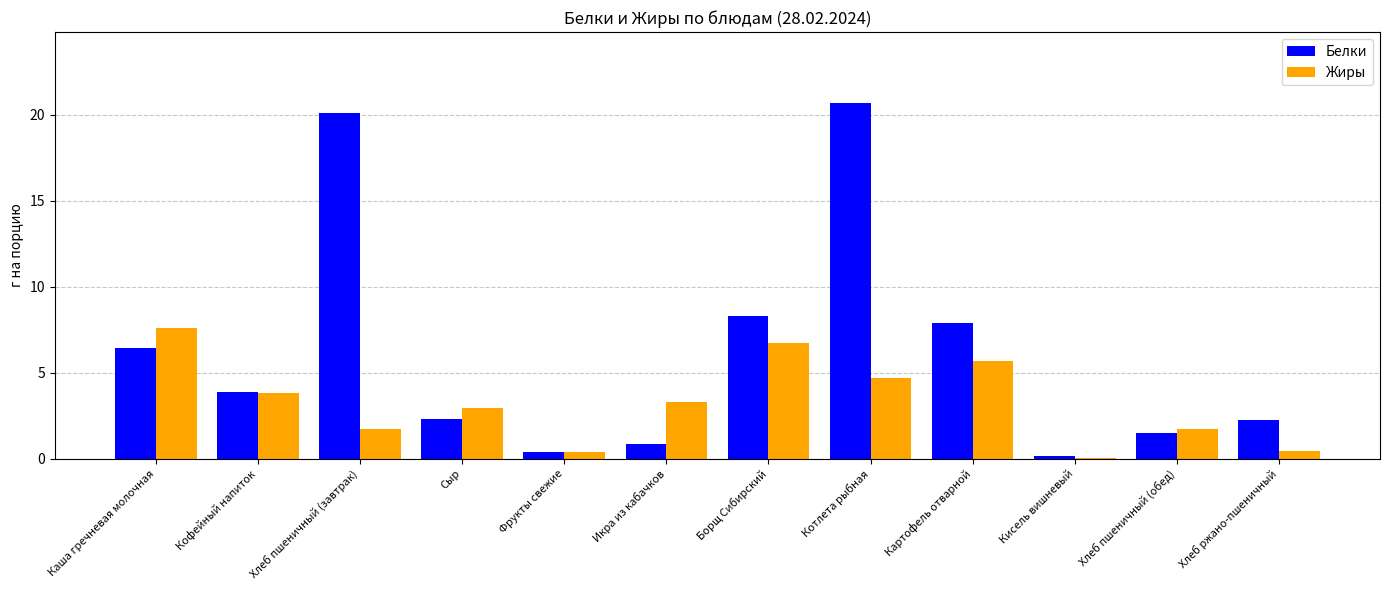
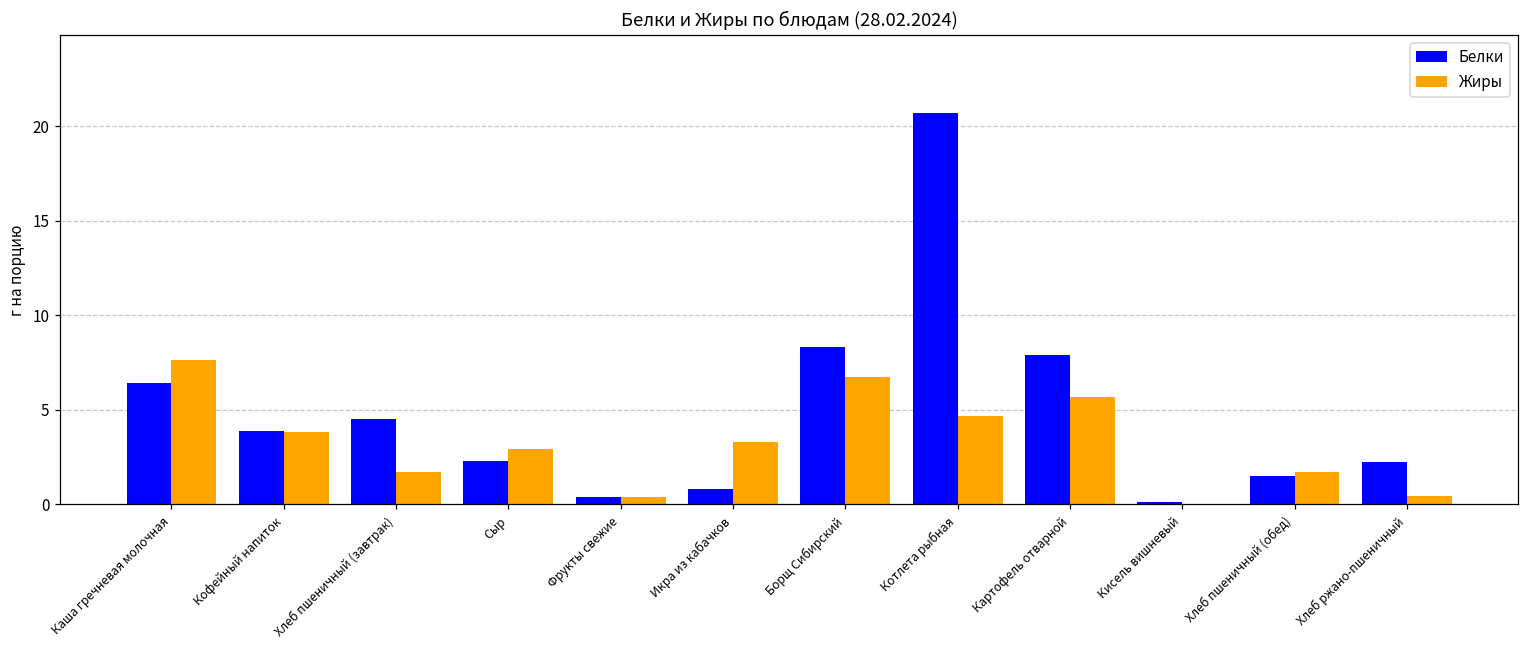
Белки, Хлеб пшеничный (завтрак): 20.1 -> 4.5
